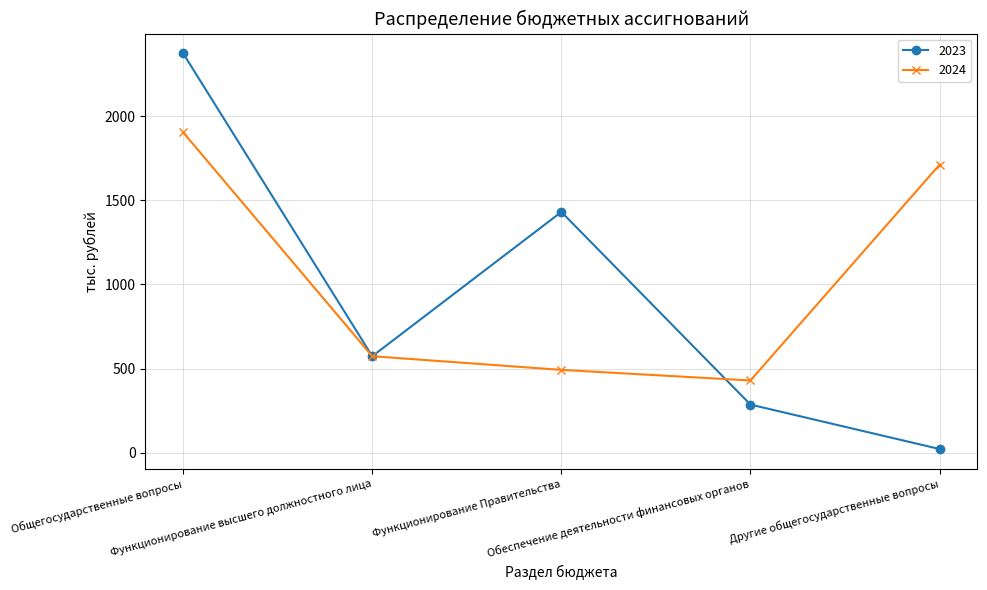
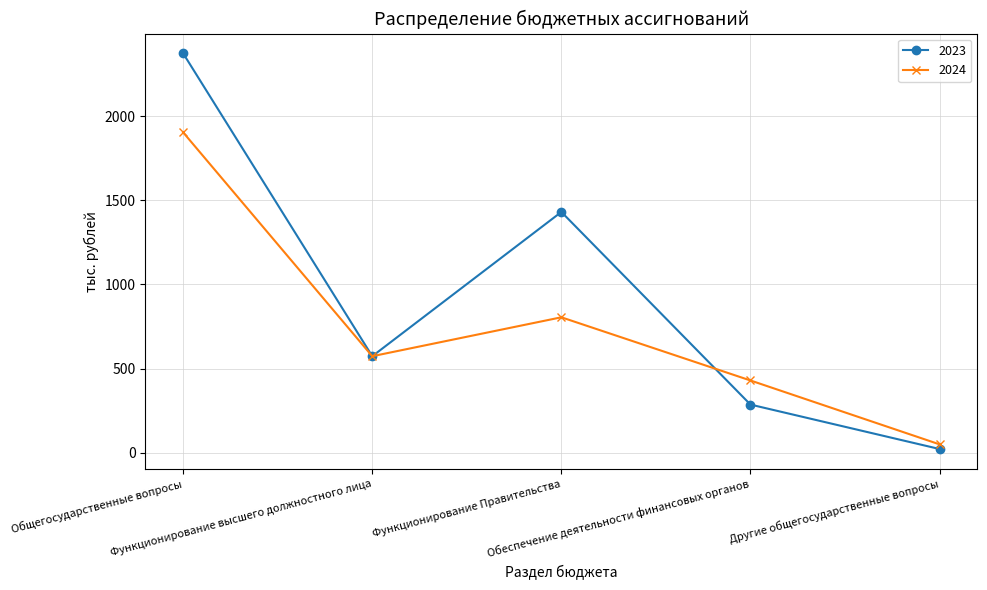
2024, Функционирование Правительства: 490 -> 800
2024, Другие общегосударственные вопросы: 1710 -> 50
